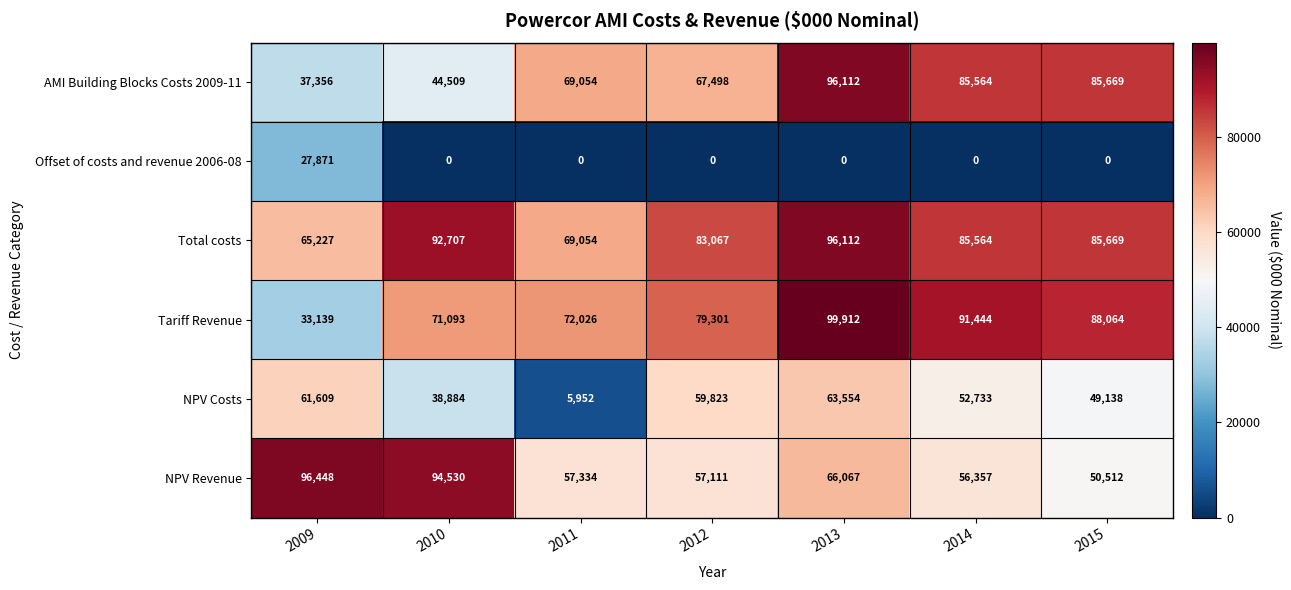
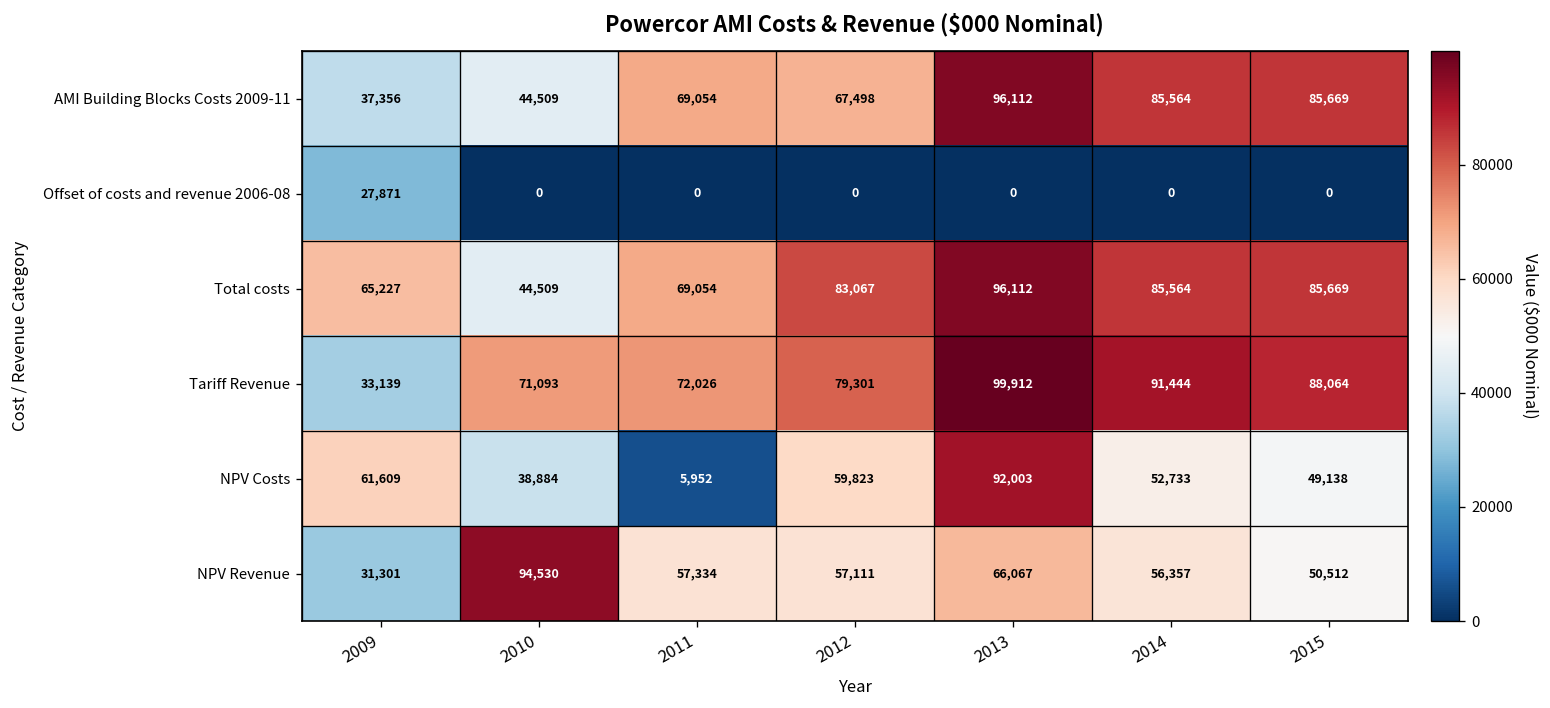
Total costs, 2010: 92,707 -> 44,509
NPV Costs, 2013: 63,554 -> 92,003
NPV Revenue, 2009: 96,448 -> 31,301
